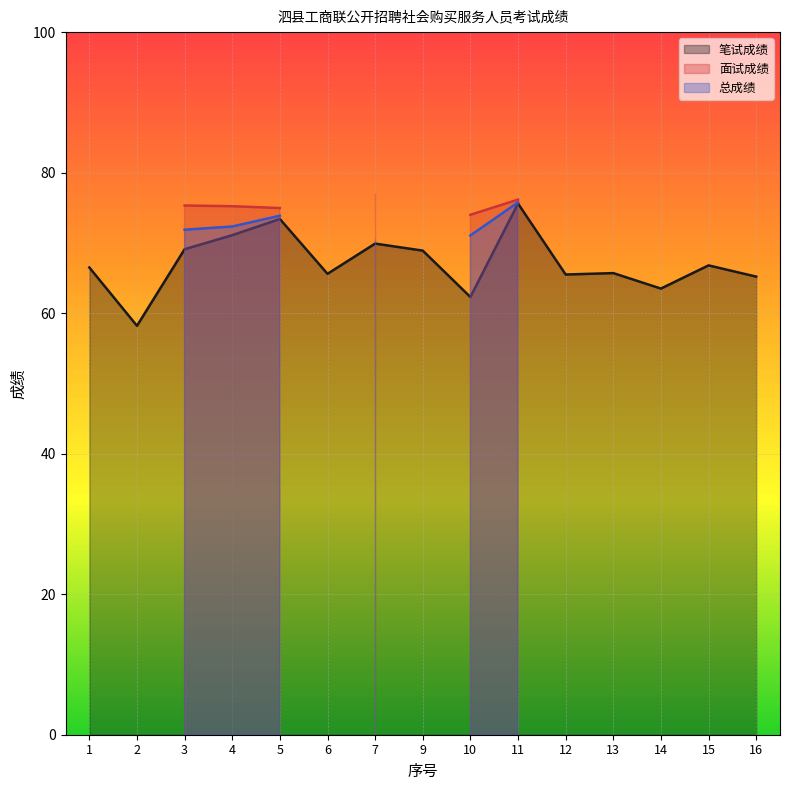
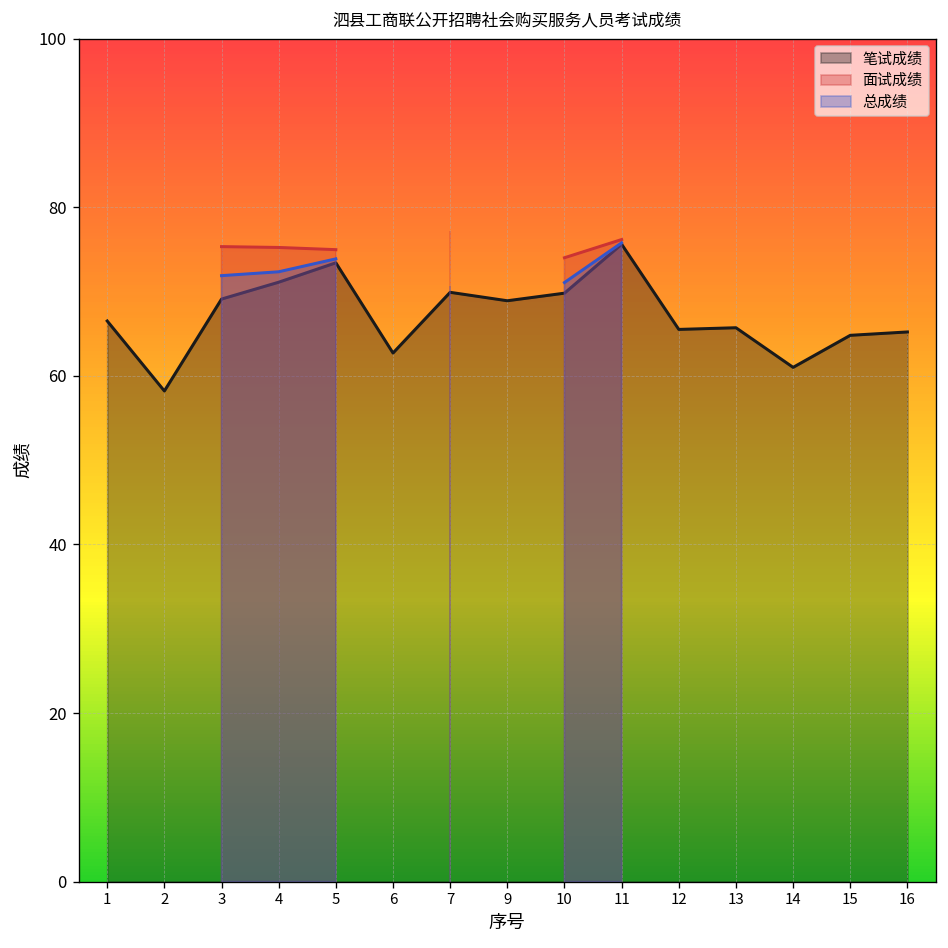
笔试成绩, 6: 66 -> 63
笔试成绩, 10: 62 -> 70
笔试成绩, 14: 64 -> 61
笔试成绩, 15: 67 -> 65
